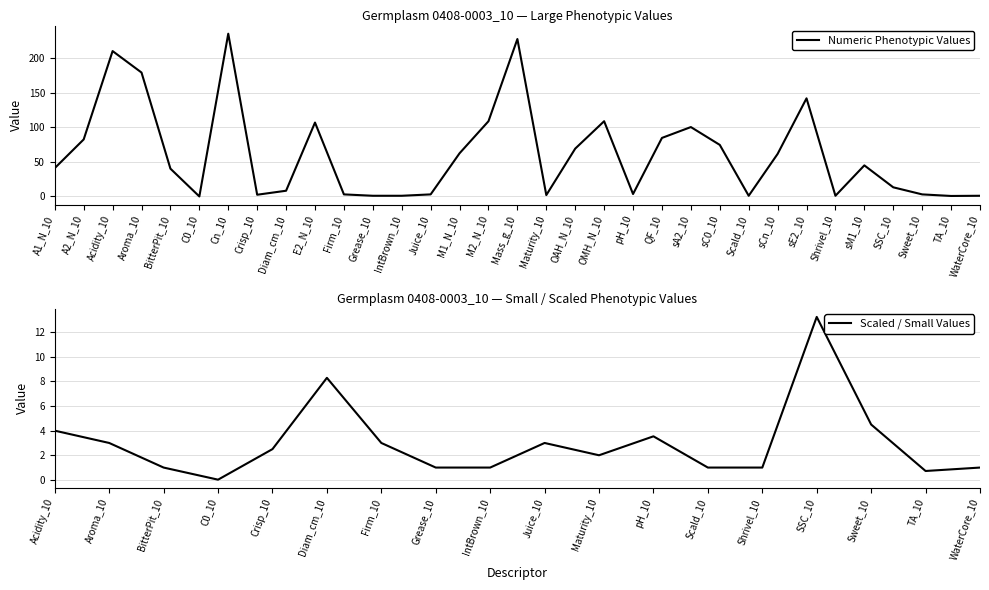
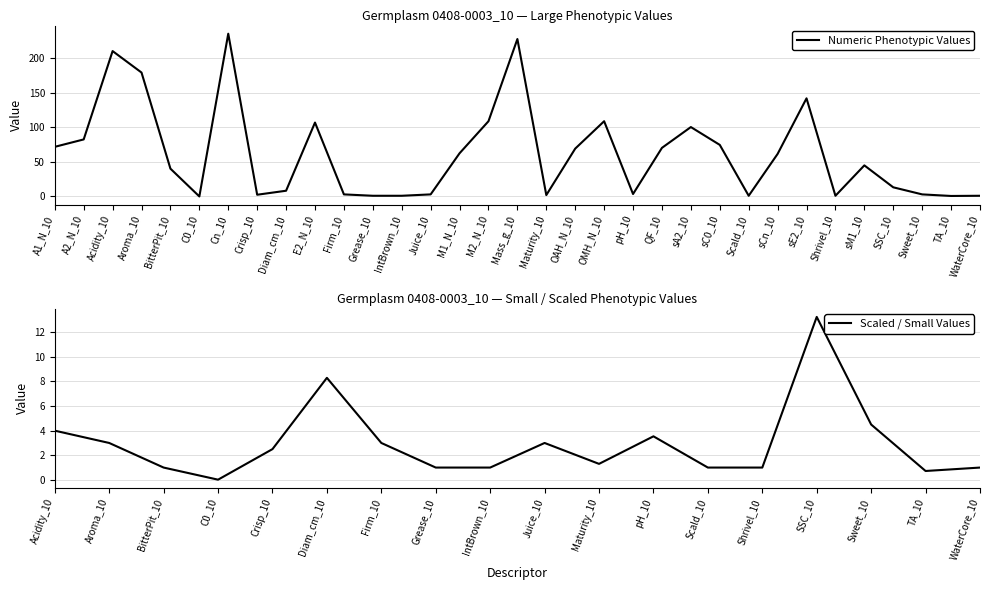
Germplasm 0408-0003_10 — Large Phenotypic Values, A1_N_10: 40 -> 70
Germplasm 0408-0003_10 — Large Phenotypic Values, QF_10: 80 -> 70
Germplasm 0408-0003_10 — Small / Scaled Phenotypic Values, Maturity_10: 2.0 -> 1.3
